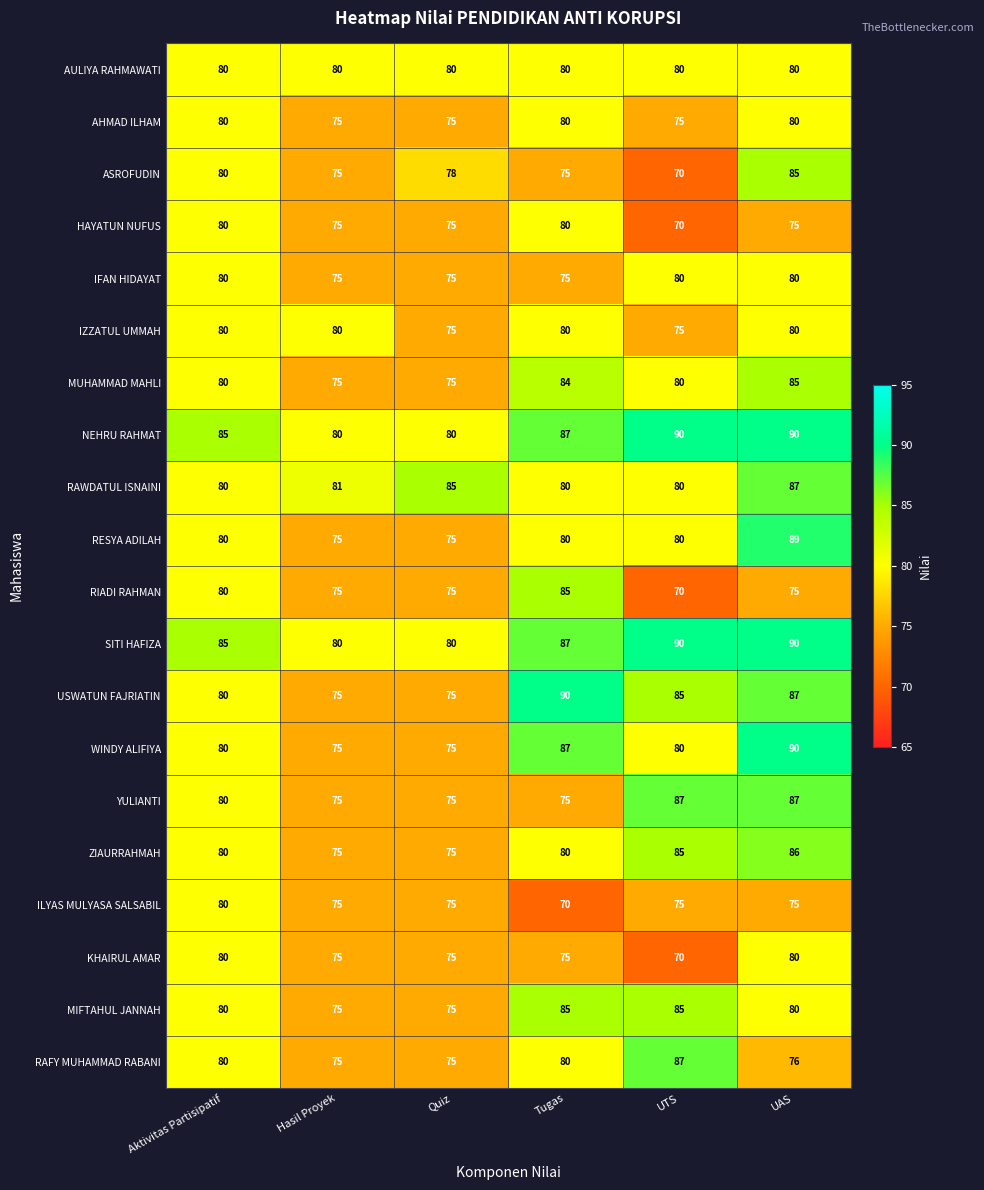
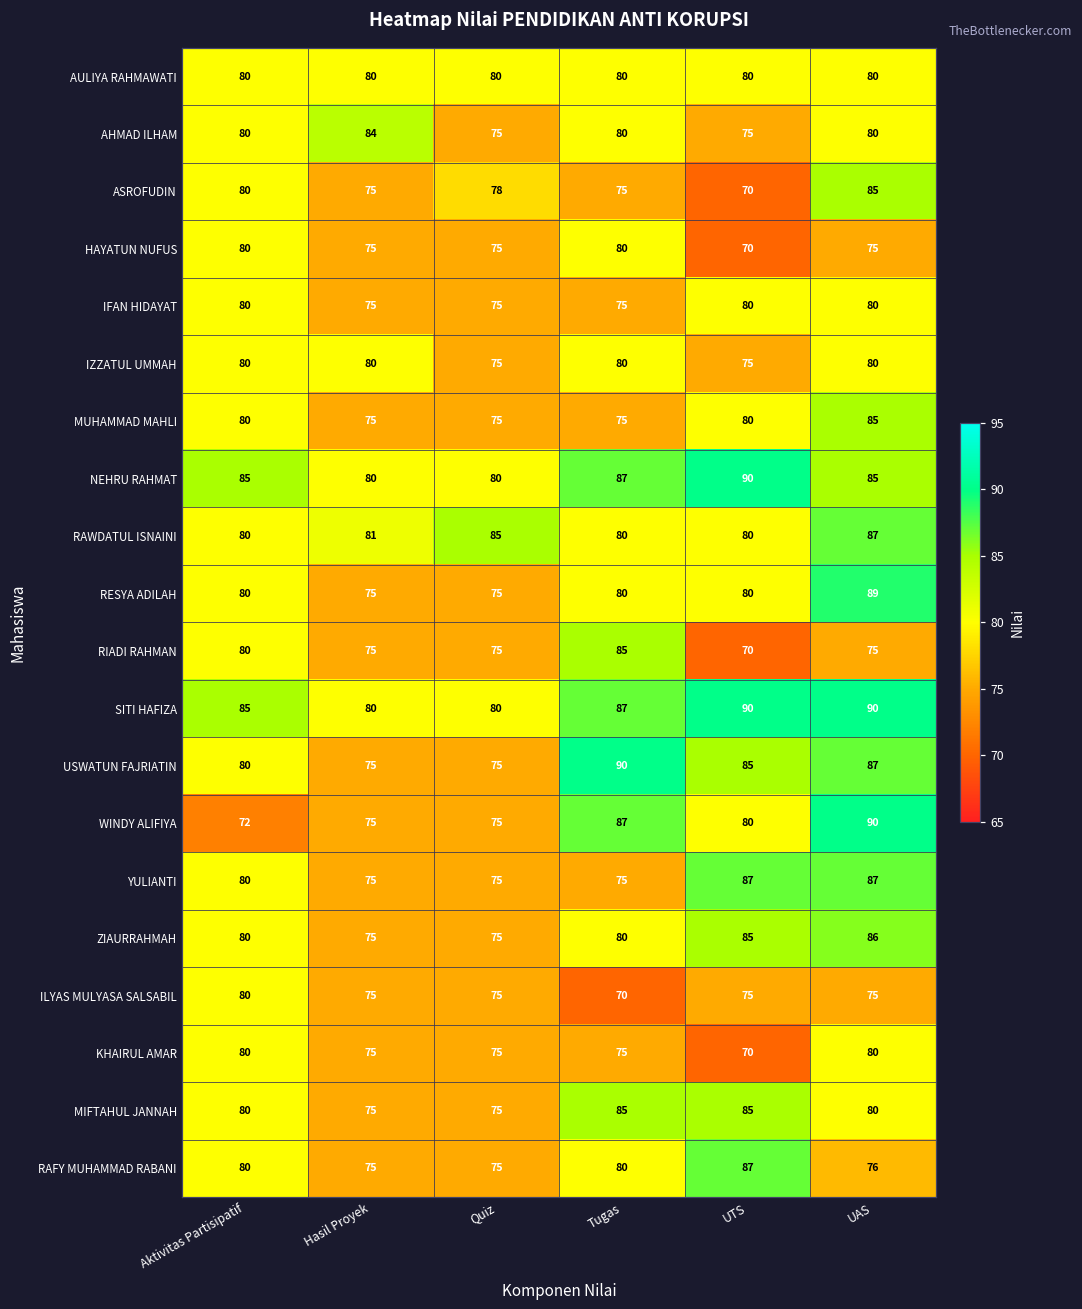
AHMAD ILHAM, Hasil Proyek: 75 -> 84
MUHAMMAD MAHLI, Tugas: 84 -> 75
NEHRU RAHMAT, UAS: 90 -> 85
WINDY ALIFIYA, Aktivitas Partisipatif: 80 -> 72
